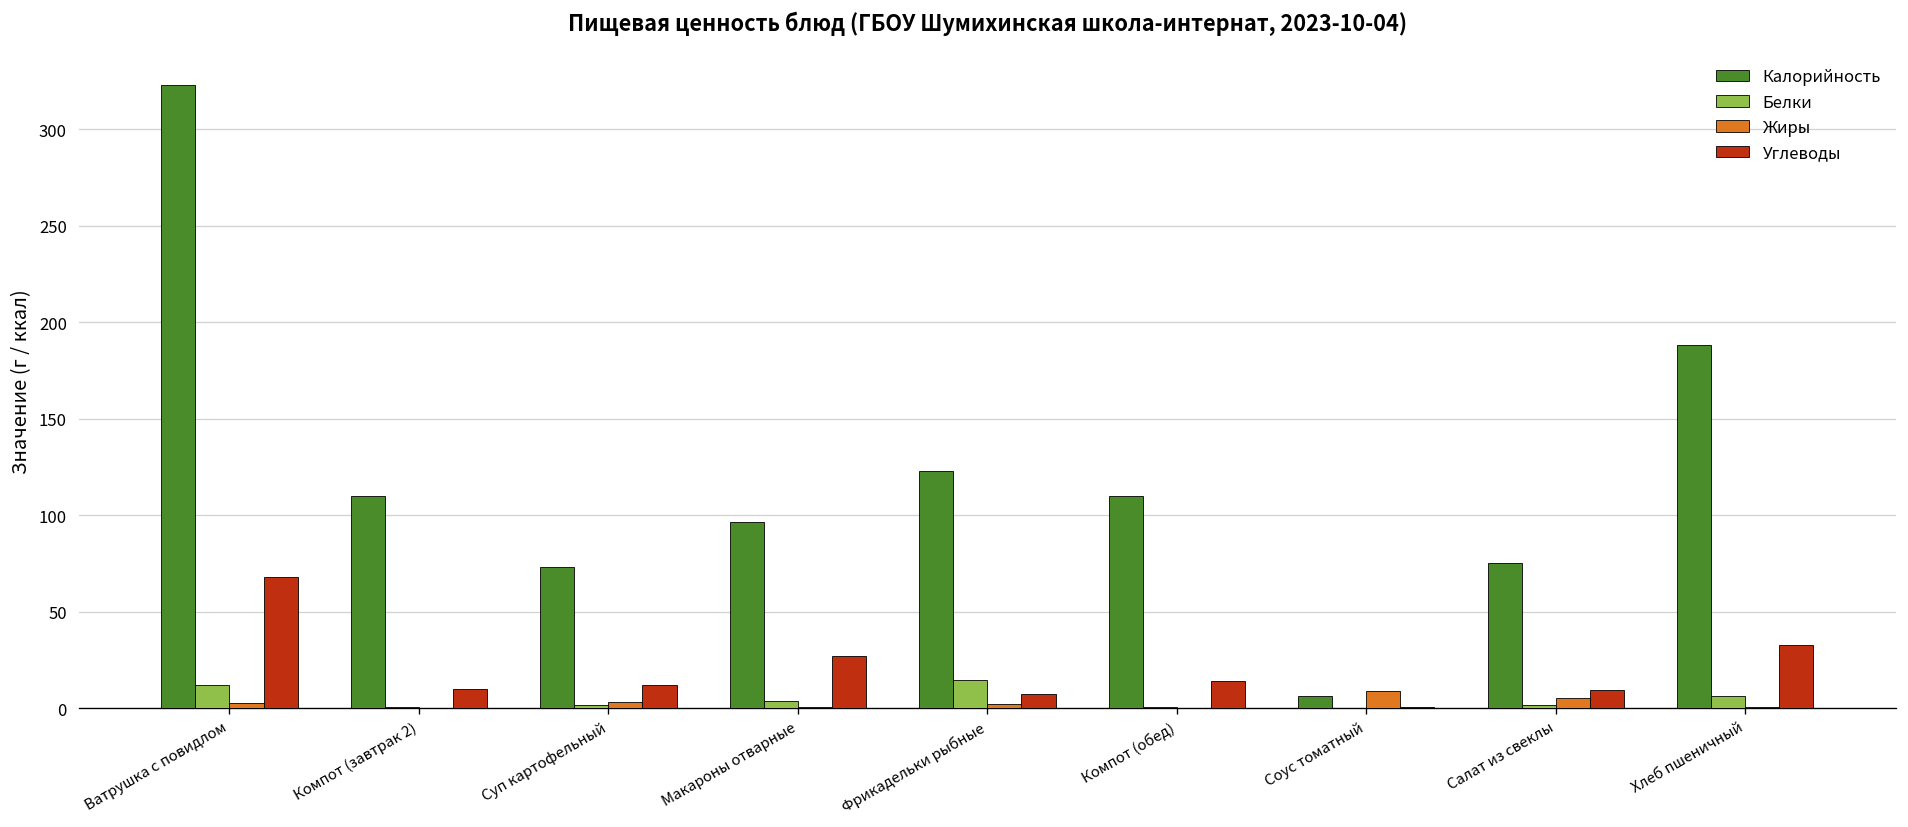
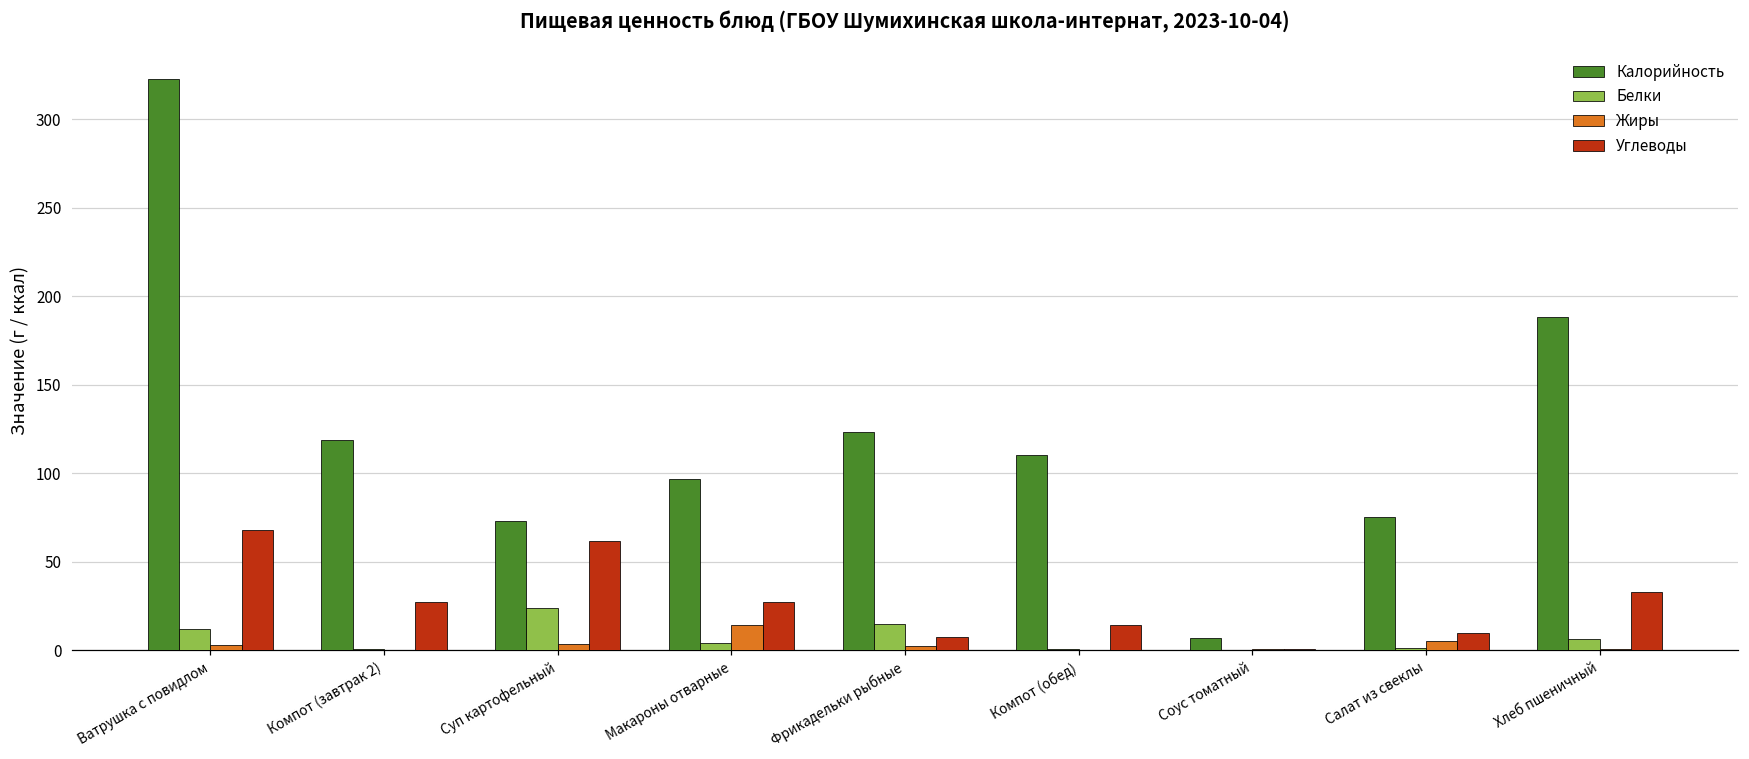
Калорийность, Компот (завтрак 2): 110 -> 119
Углеводы, Компот (завтрак 2): 10 -> 27
Белки, Суп картофельный: 2 -> 24
Углеводы, Суп картофельный: 12 -> 62
Жиры, Макароны отварные: 0 -> 14
Жиры, Соус томатный: 9 -> 0
